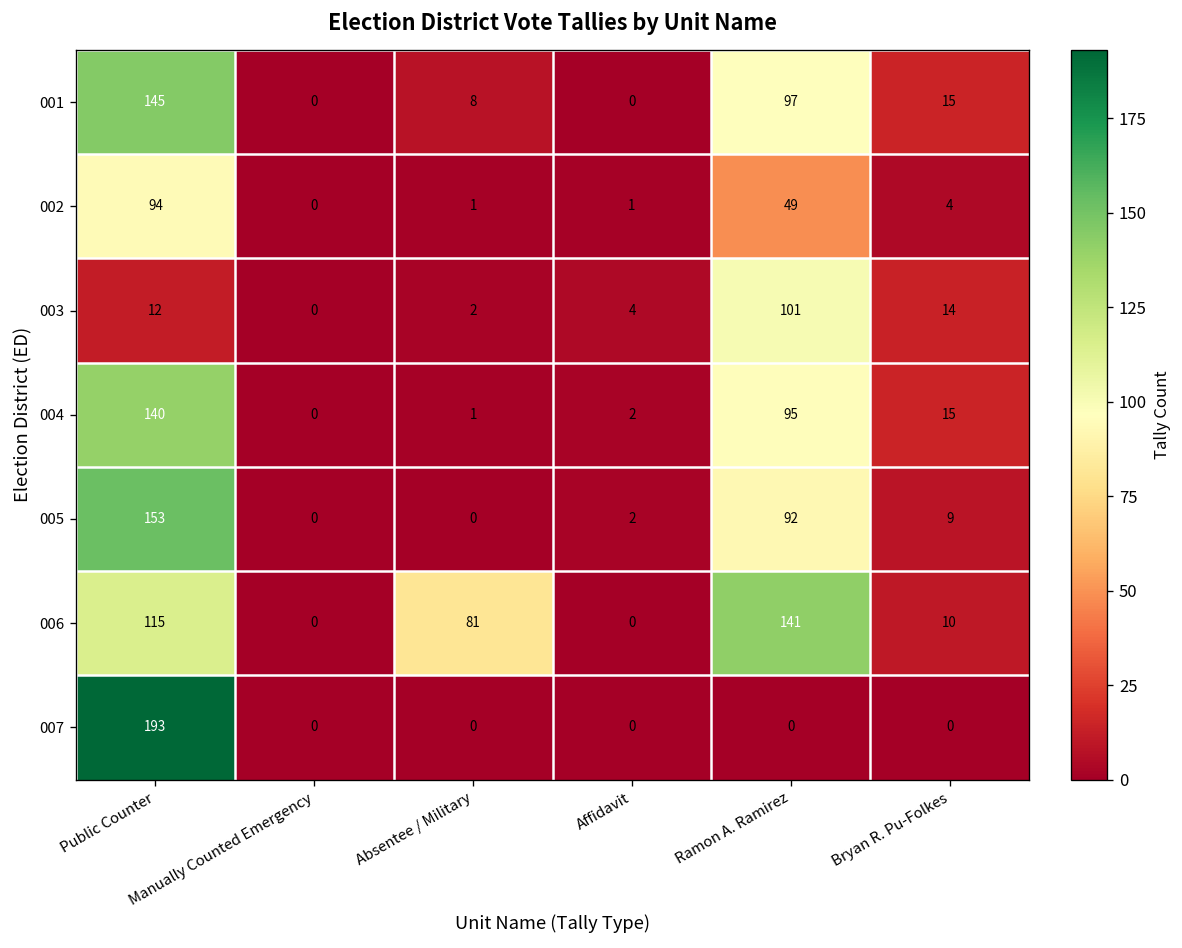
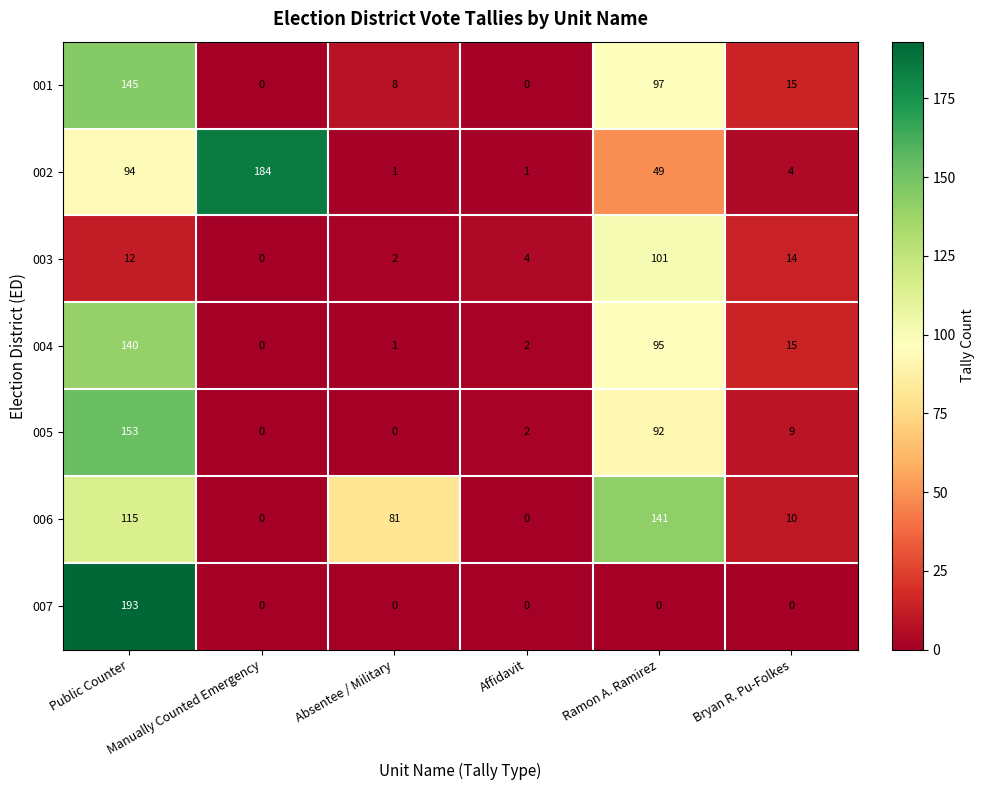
002, Manually Counted Emergency: 0 -> 184
